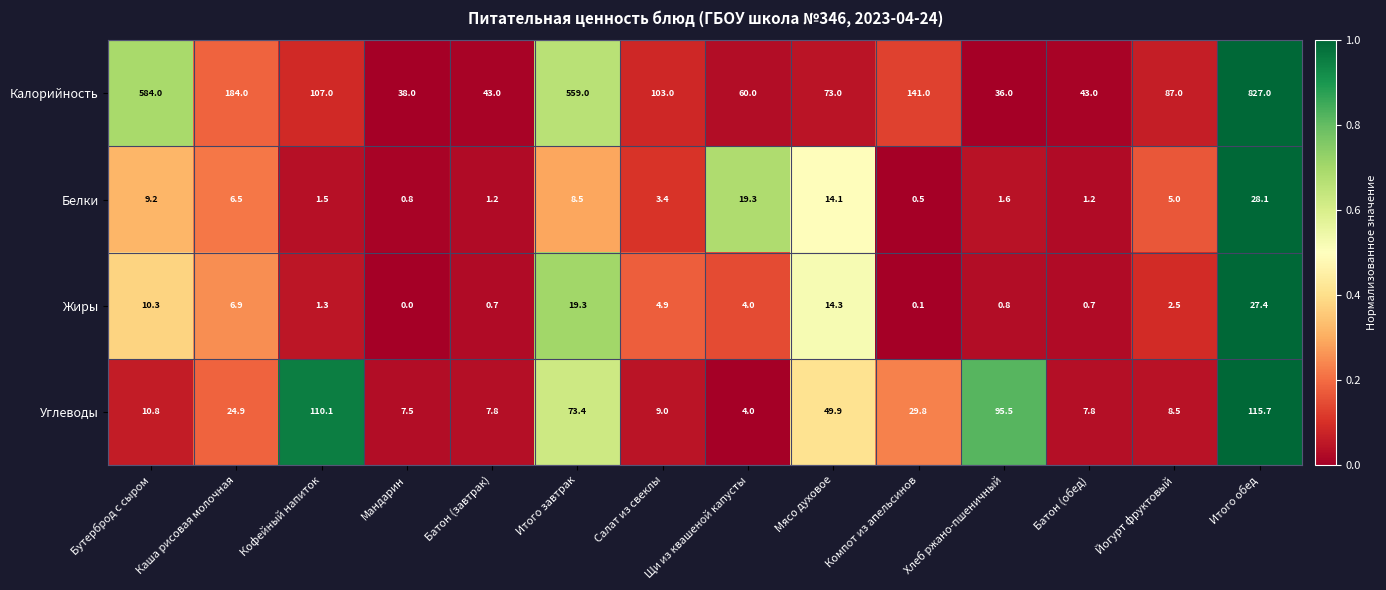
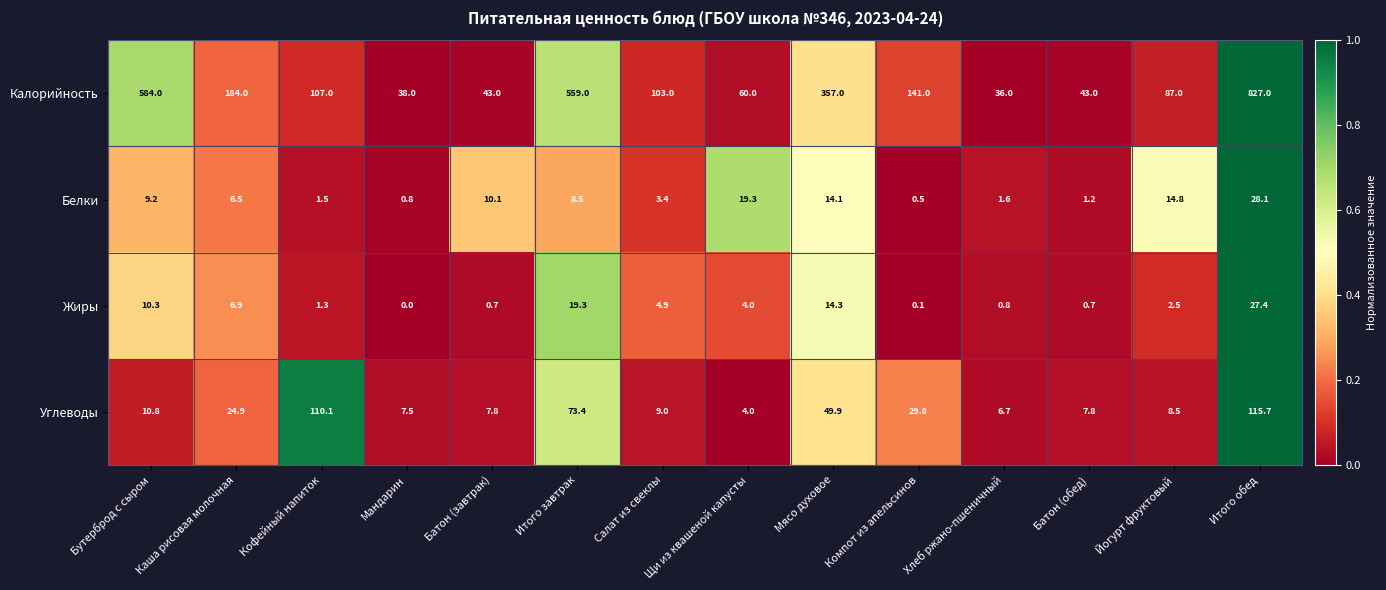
Калорийность, Мясо духовое: 73.0 -> 357.0
Белки, Батон (завтрак): 1.2 -> 10.1
Белки, Йогурт фруктовый: 5.0 -> 14.8
Углеводы, Хлеб ржано-пшеничный: 95.5 -> 6.7
